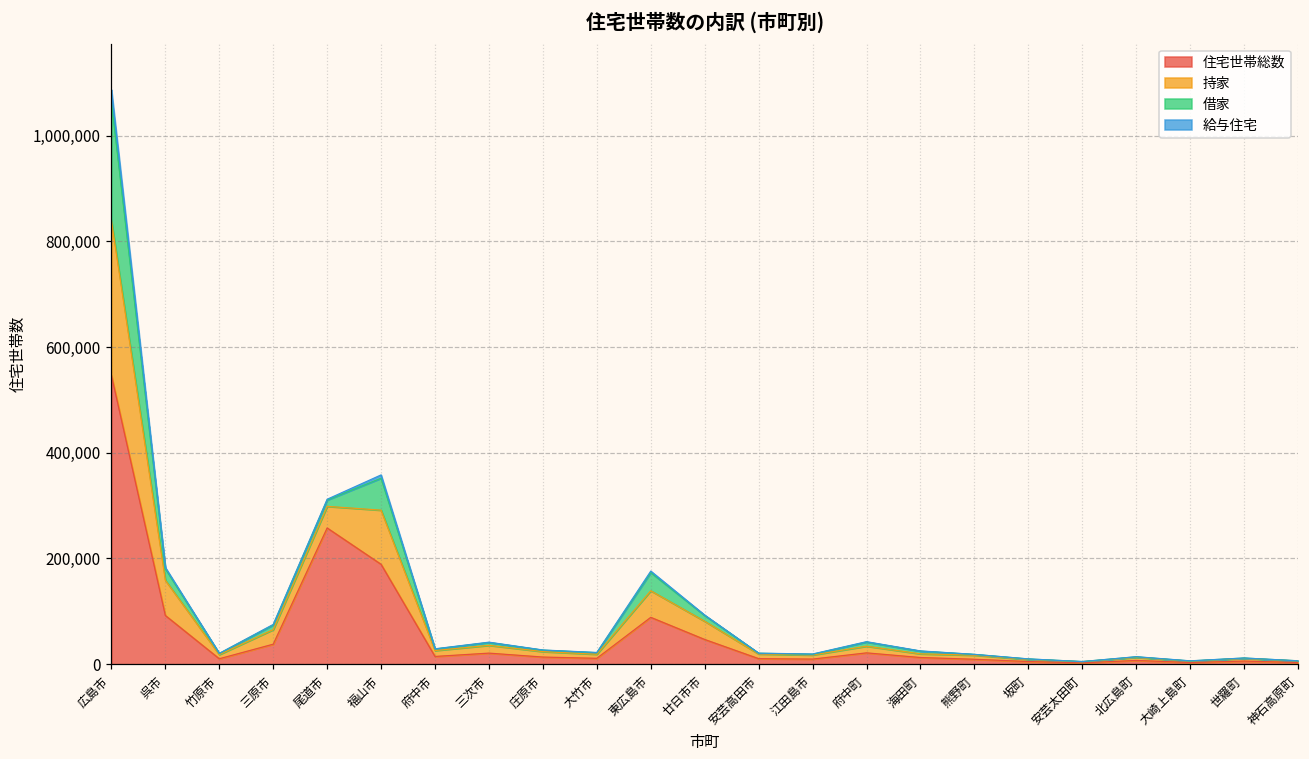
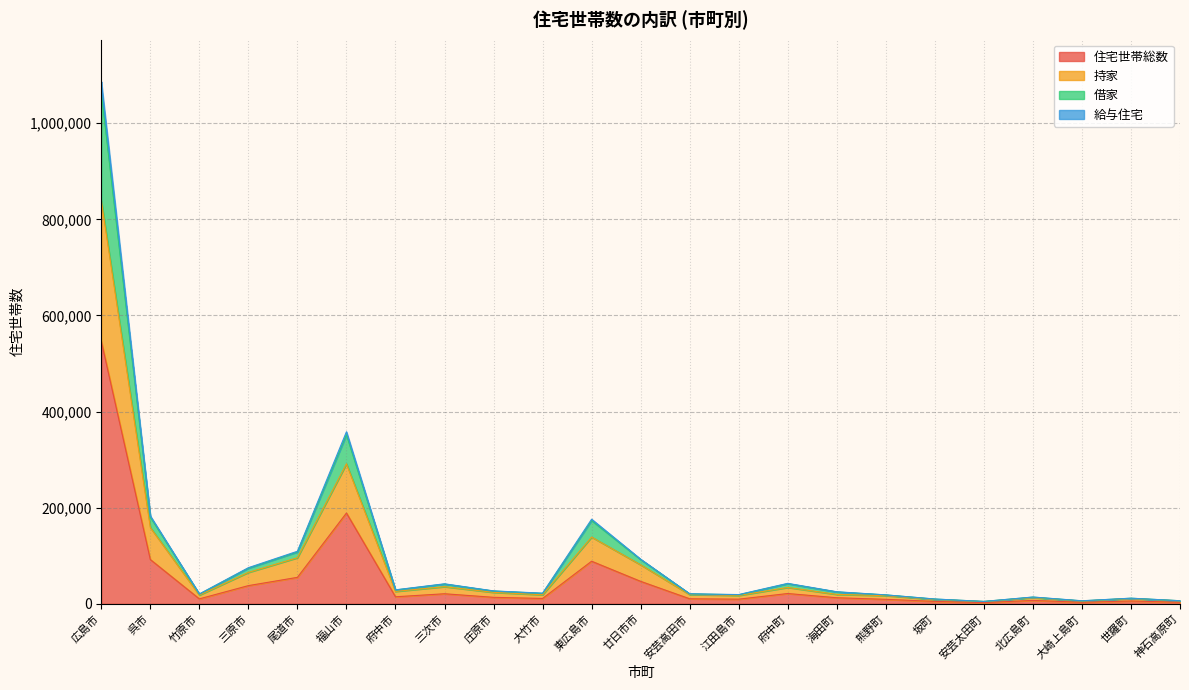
住宅世帯総数, 尾道市: 260,000 -> 60,000
